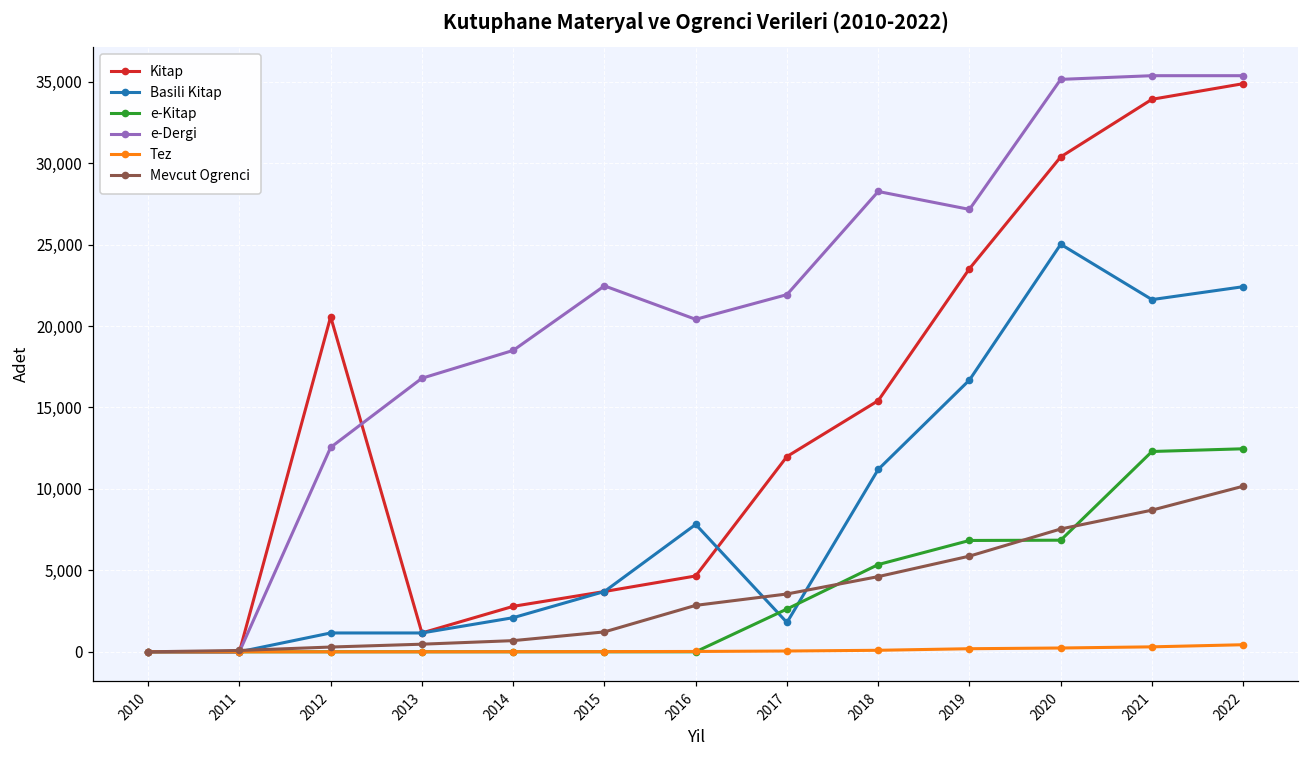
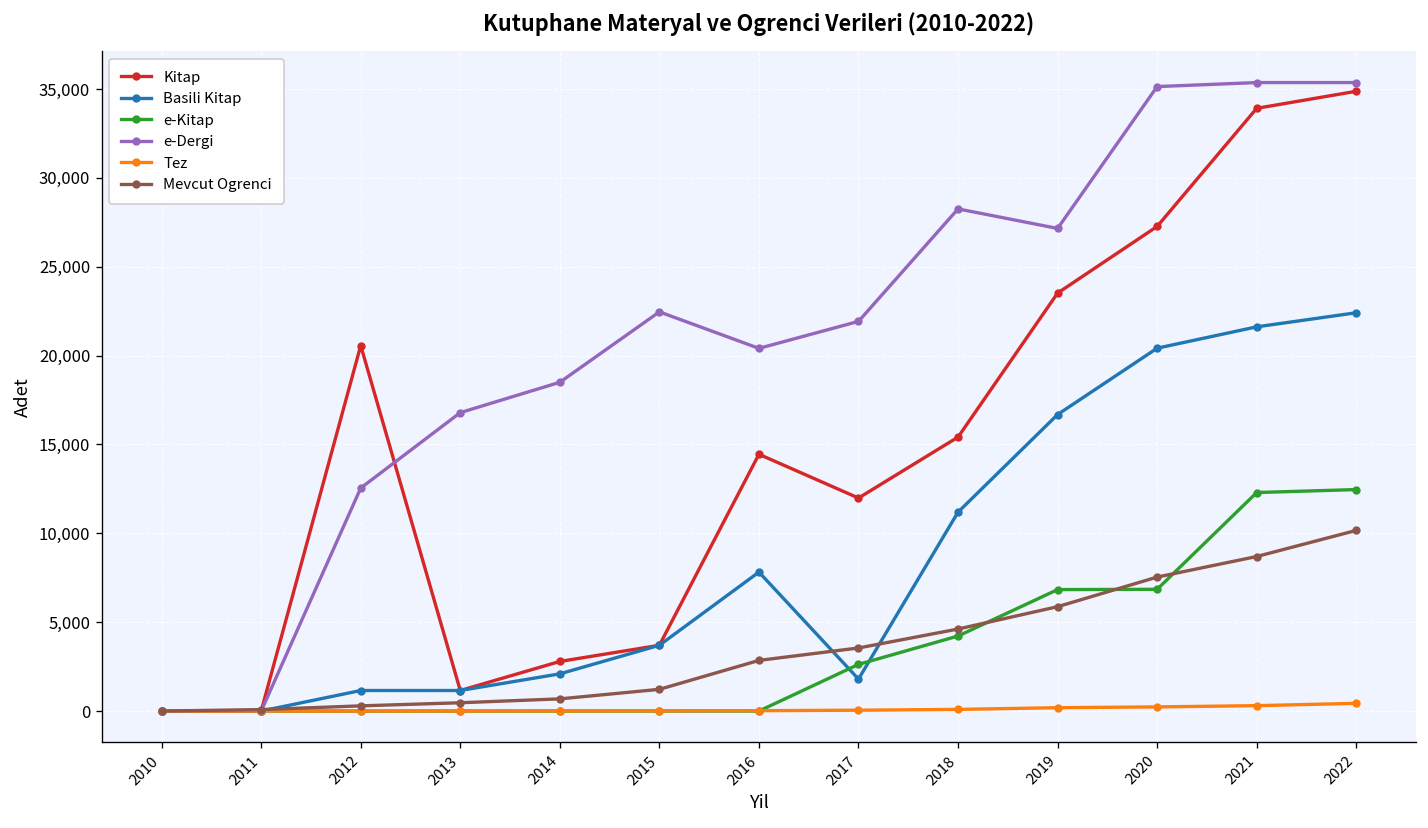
Kitap, 2016: 4,700 -> 14,400
e-Kitap, 2018: 5,400 -> 4,200
Kitap, 2020: 30,400 -> 27,300
Basili Kitap, 2020: 25,000 -> 20,400
